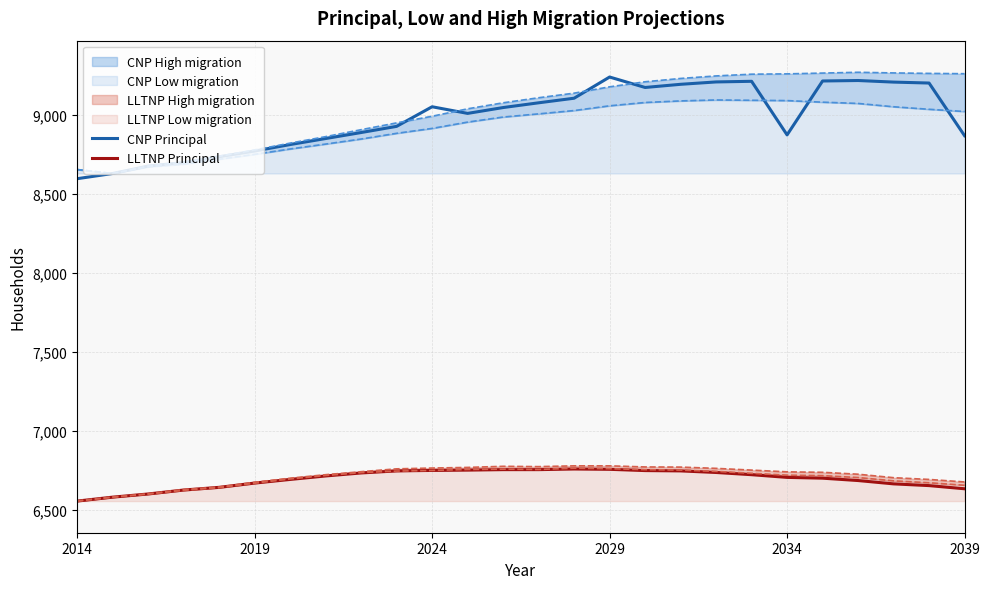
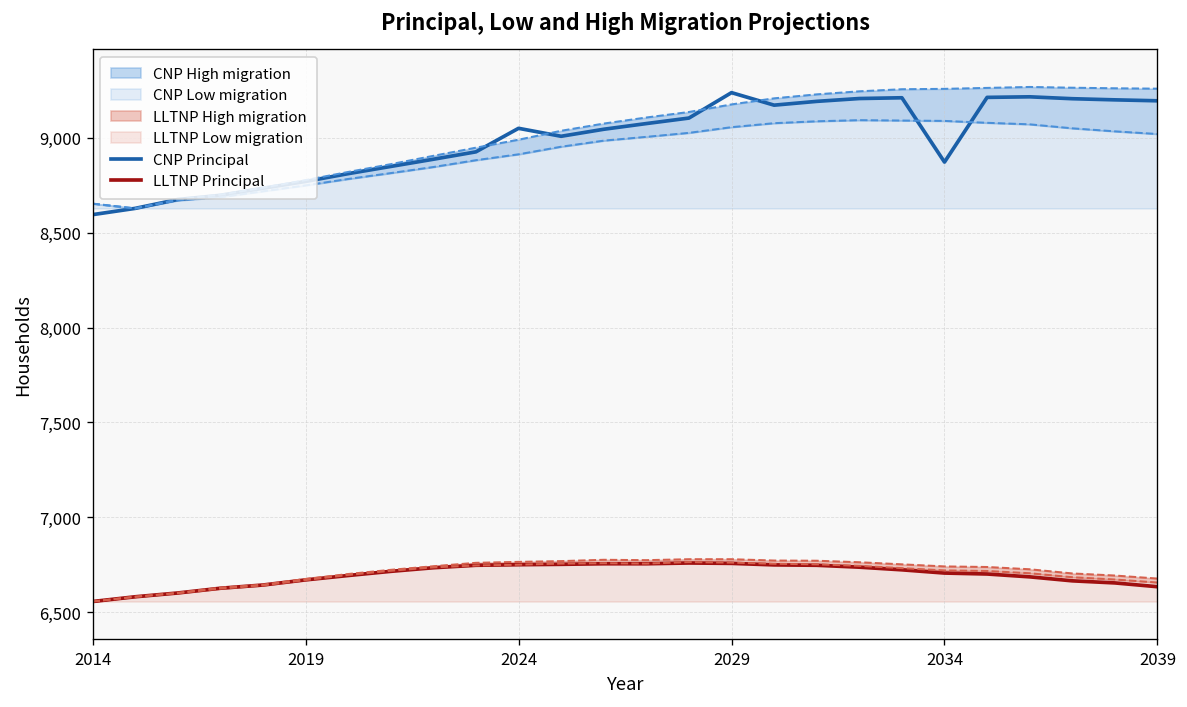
CNP Principal, 2039: 8,870 -> 9,200
